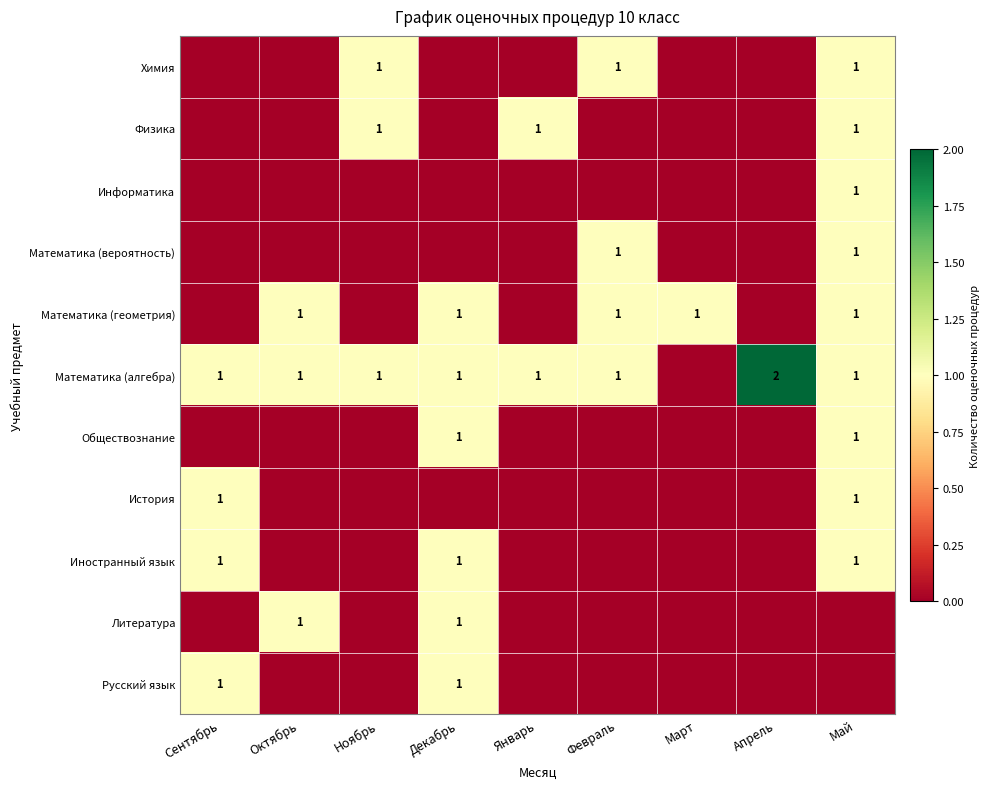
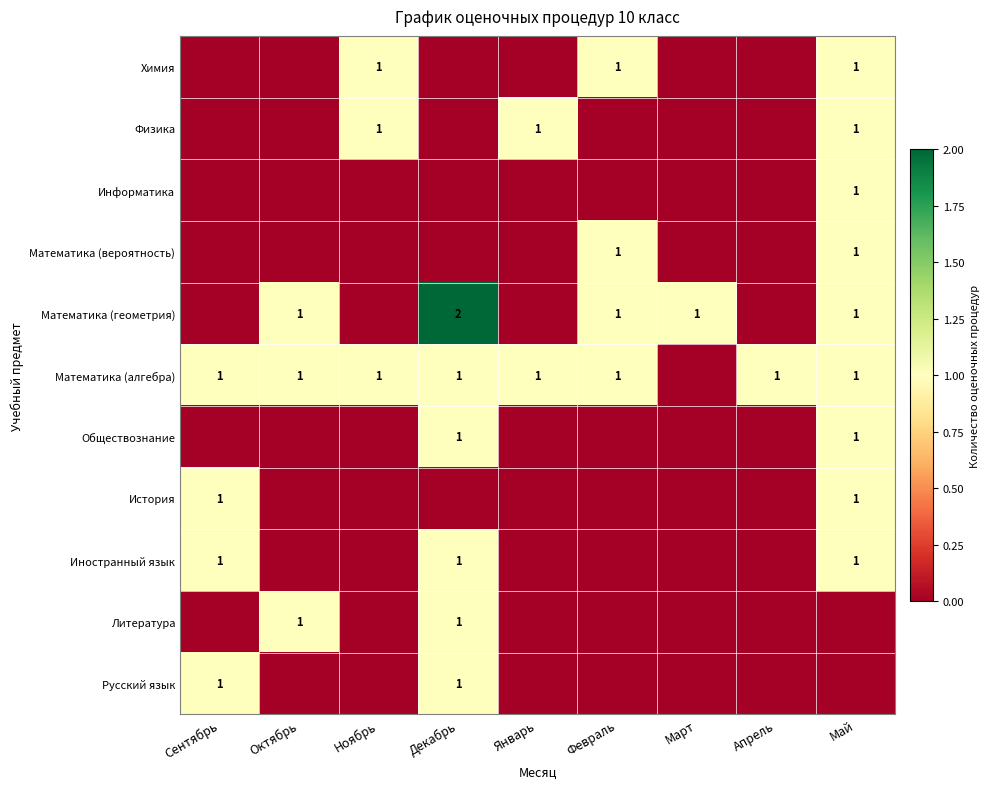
Математика (геометрия), Декабрь: 1 -> 2
Математика (алгебра), Апрель: 2 -> 1
